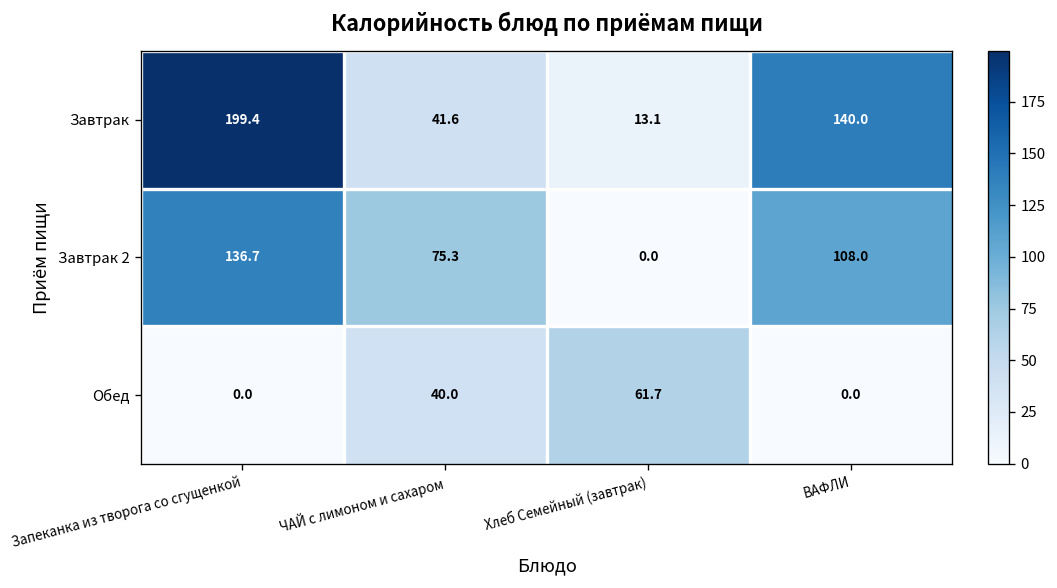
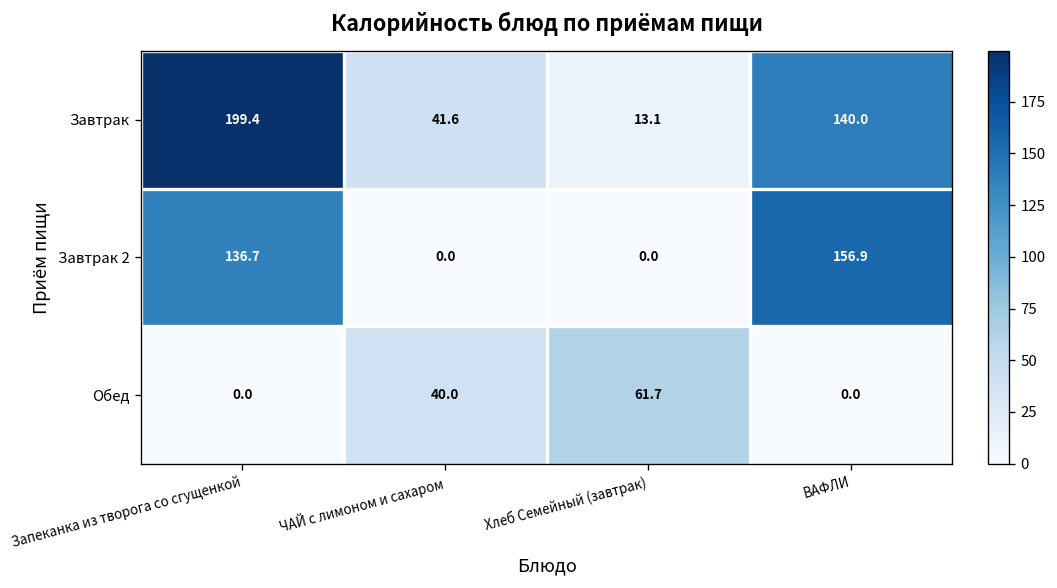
Завтрак 2, ЧАЙ с лимоном и сахаром: 75.3 -> 0.0
Завтрак 2, ВАФЛИ: 108.0 -> 156.9
